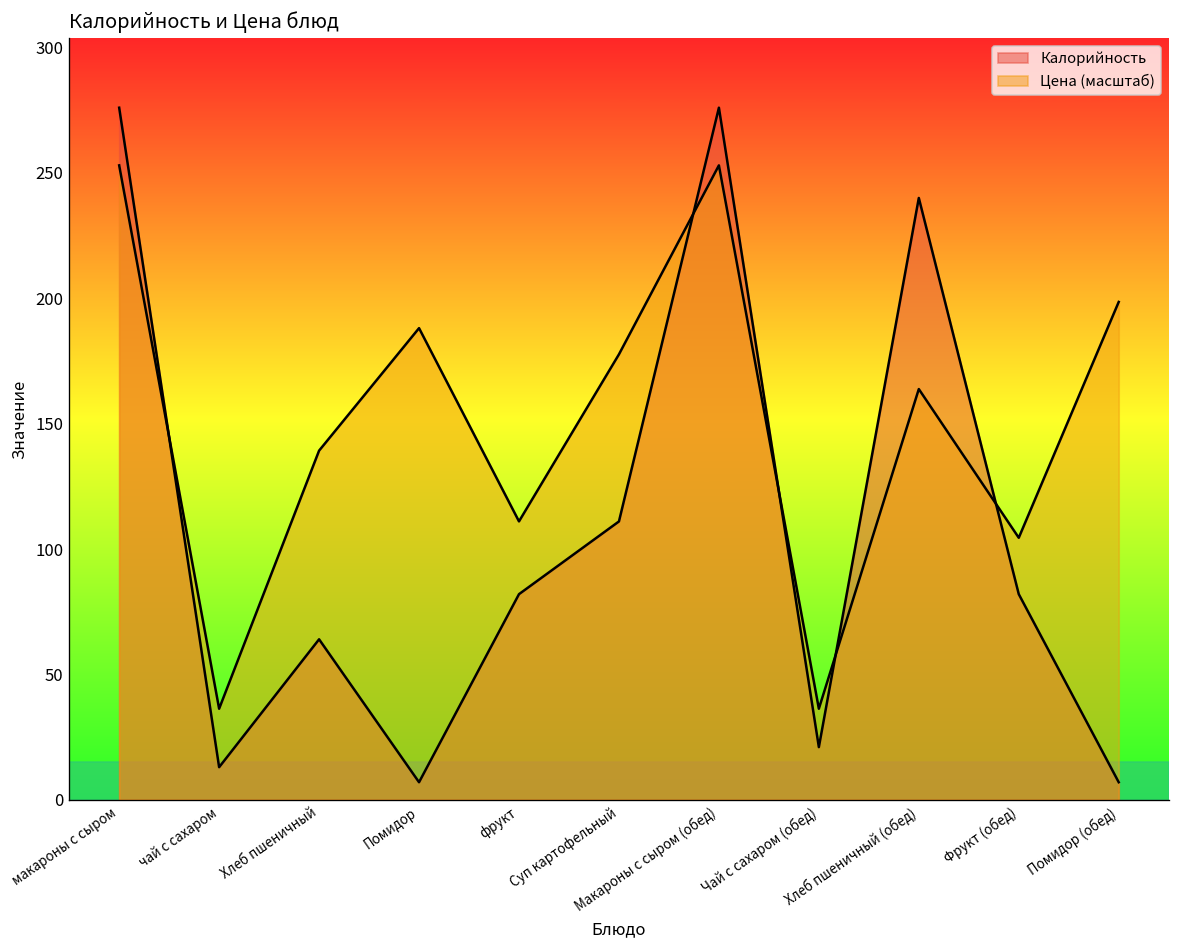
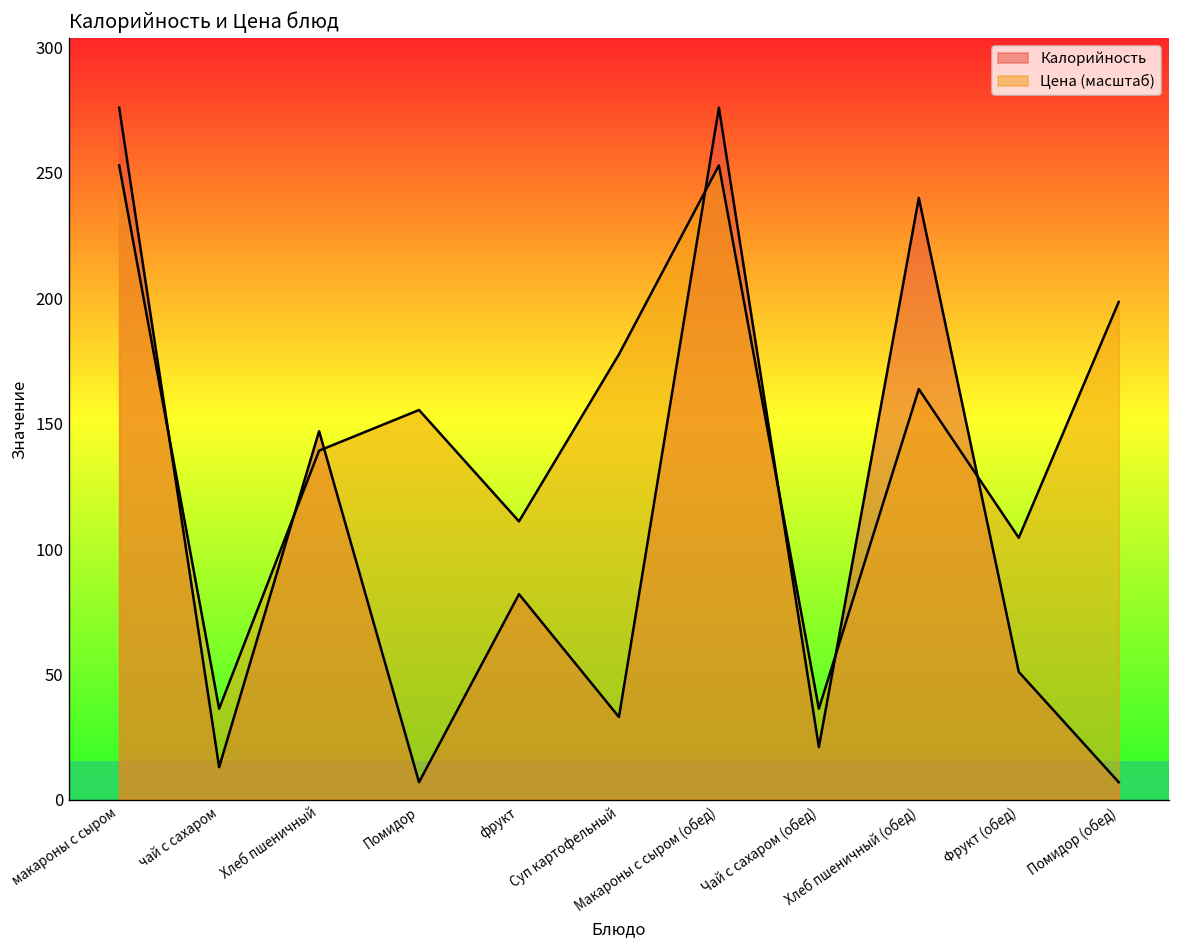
Калорийность, Хлеб пшеничный: 64 -> 147
Цена (масштаб), Помидор: 188 -> 155
Калорийность, Суп картофельный: 111 -> 33
Калорийность, Фрукт (обед): 82 -> 51
